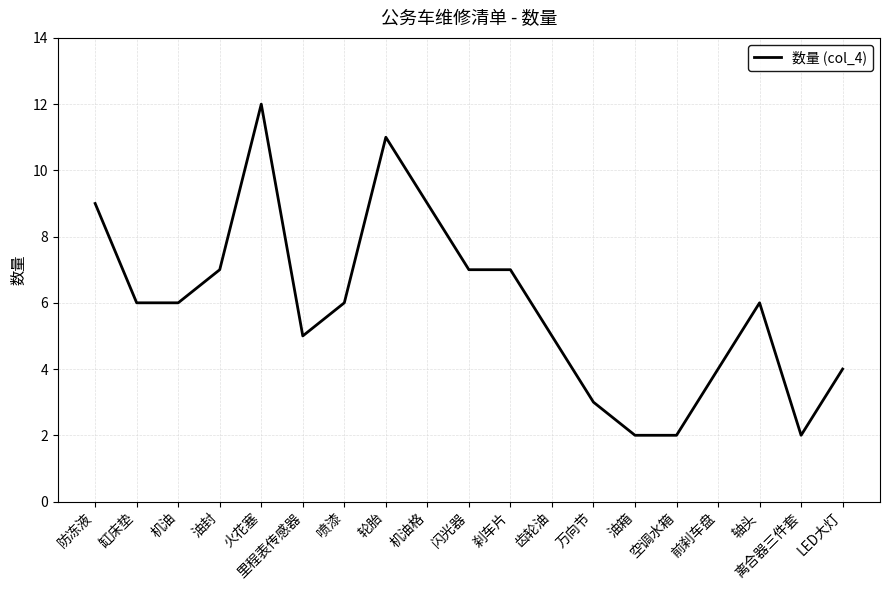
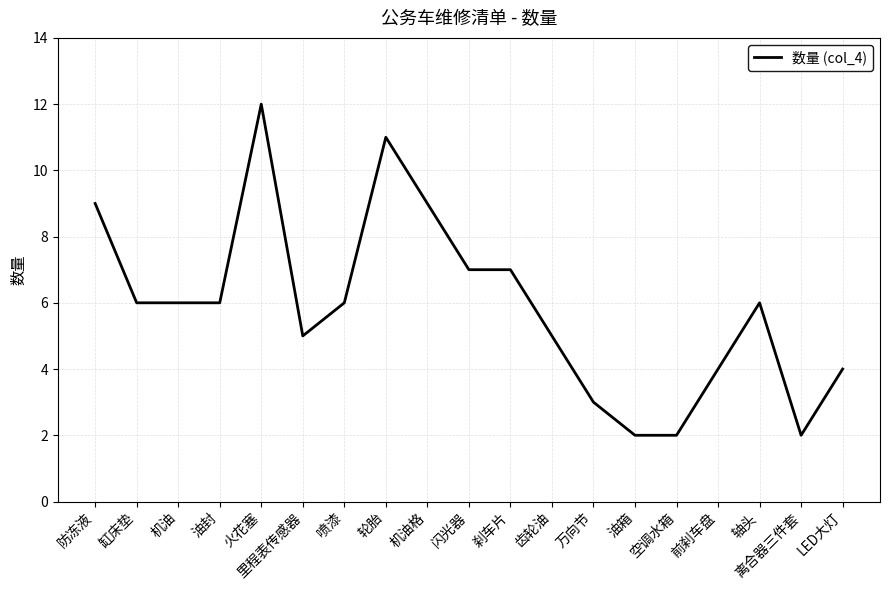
油封: 7 -> 6
